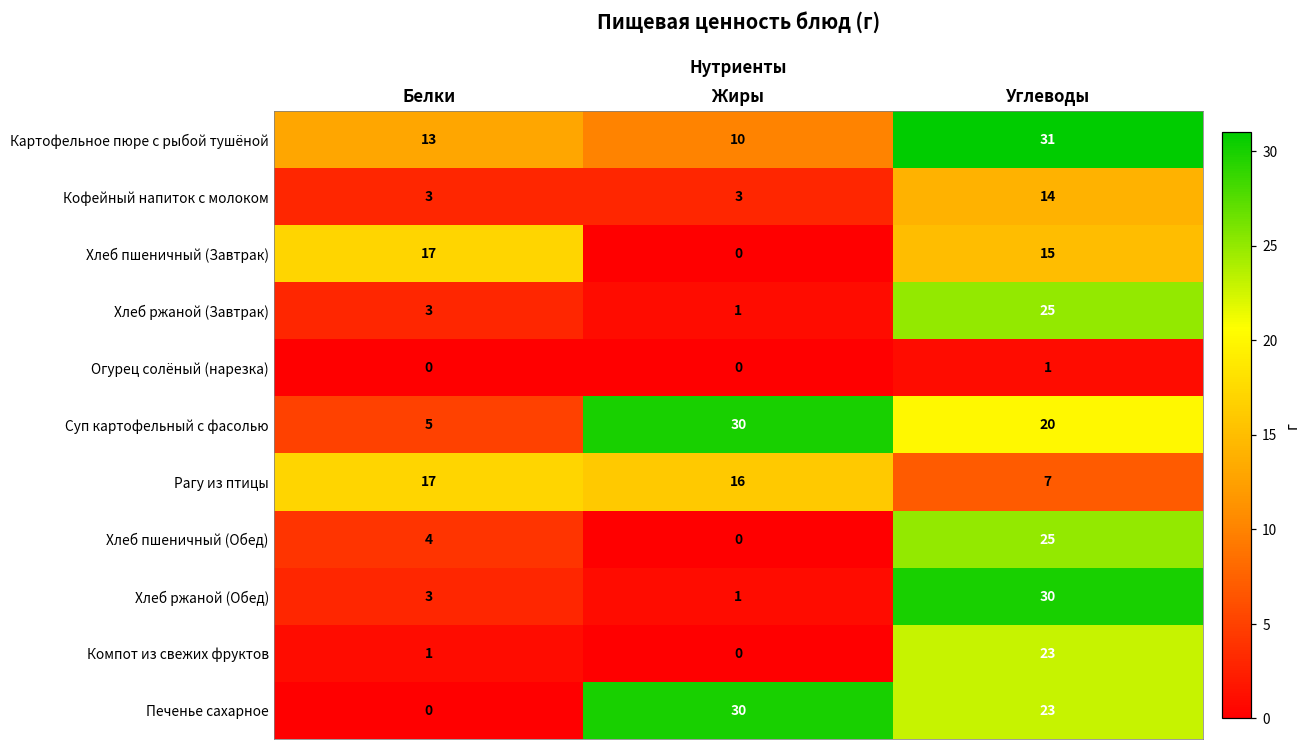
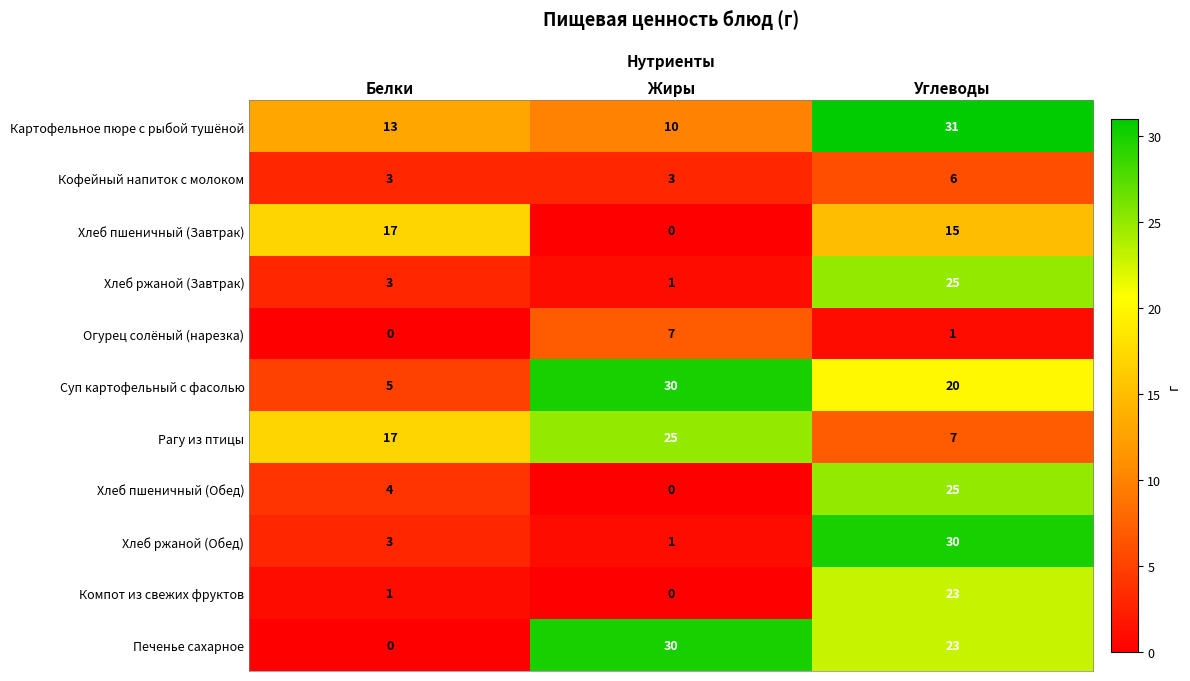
Кофейный напиток с молоком, Углеводы: 14 -> 6
Огурец солёный (нарезка), Жиры: 0 -> 7
Рагу из птицы, Жиры: 16 -> 25
